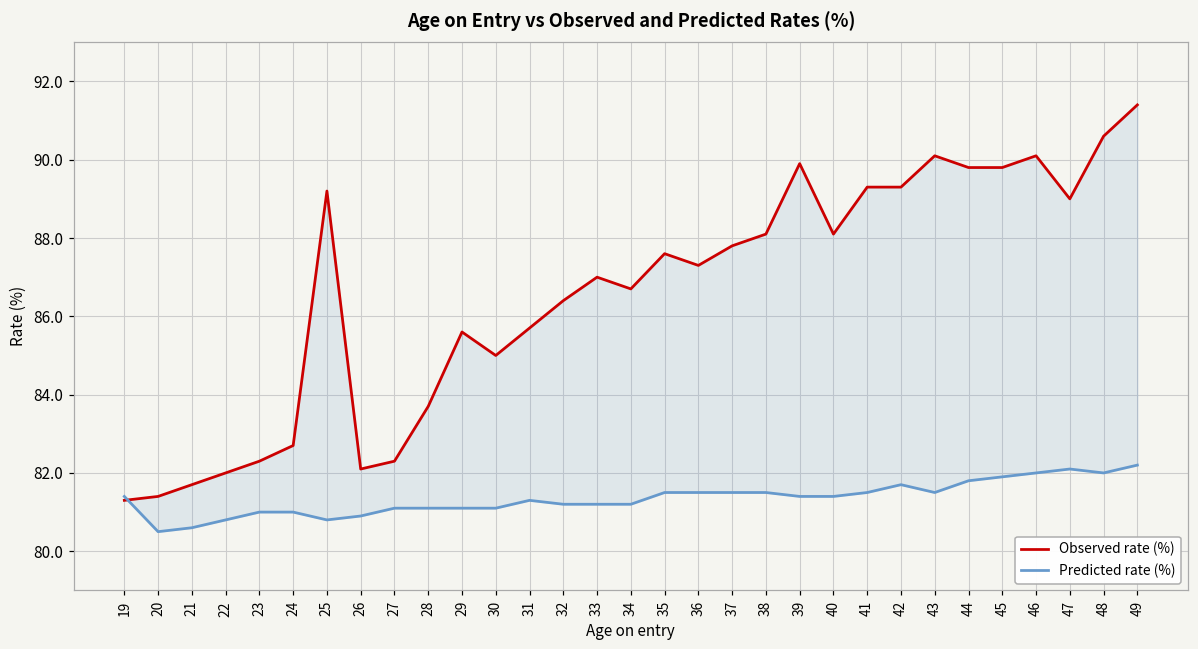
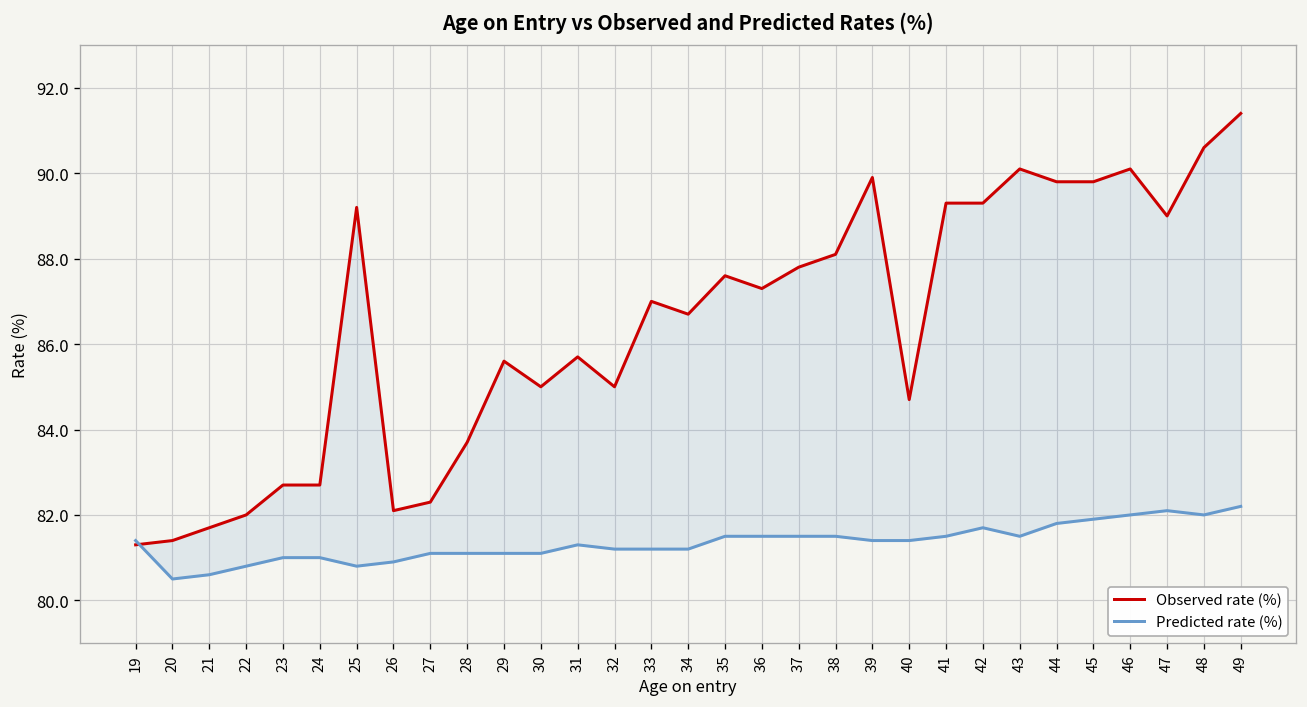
Observed rate (%), 23: 82.3 -> 82.7
Observed rate (%), 32: 86.4 -> 85.0
Observed rate (%), 40: 88.1 -> 84.7
